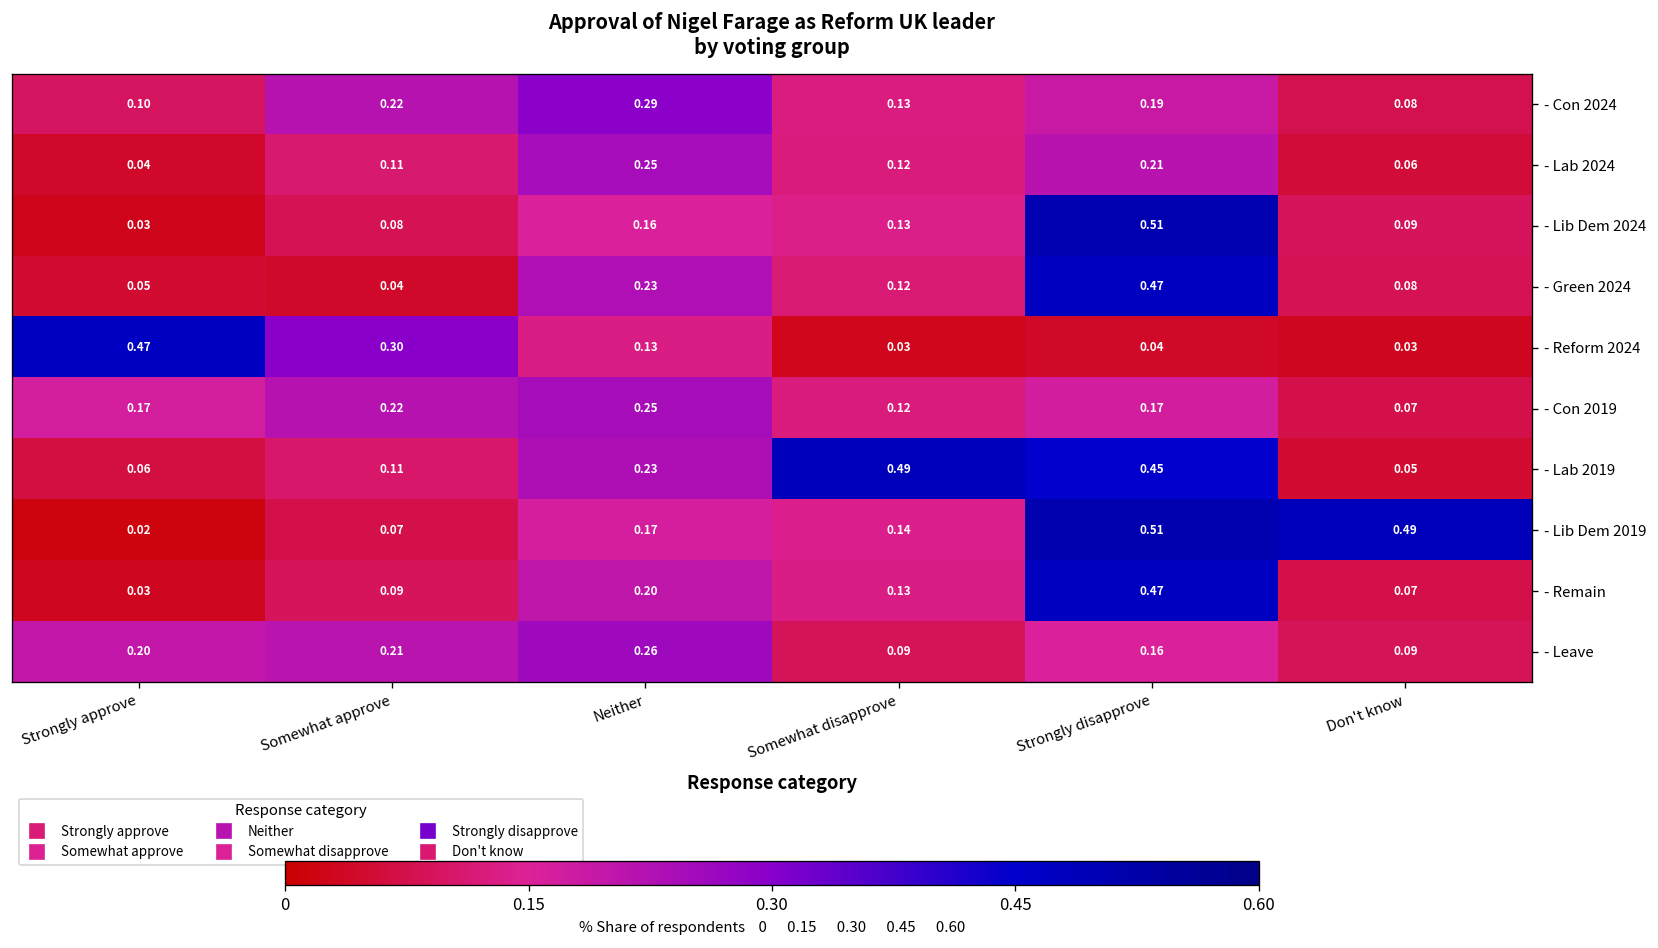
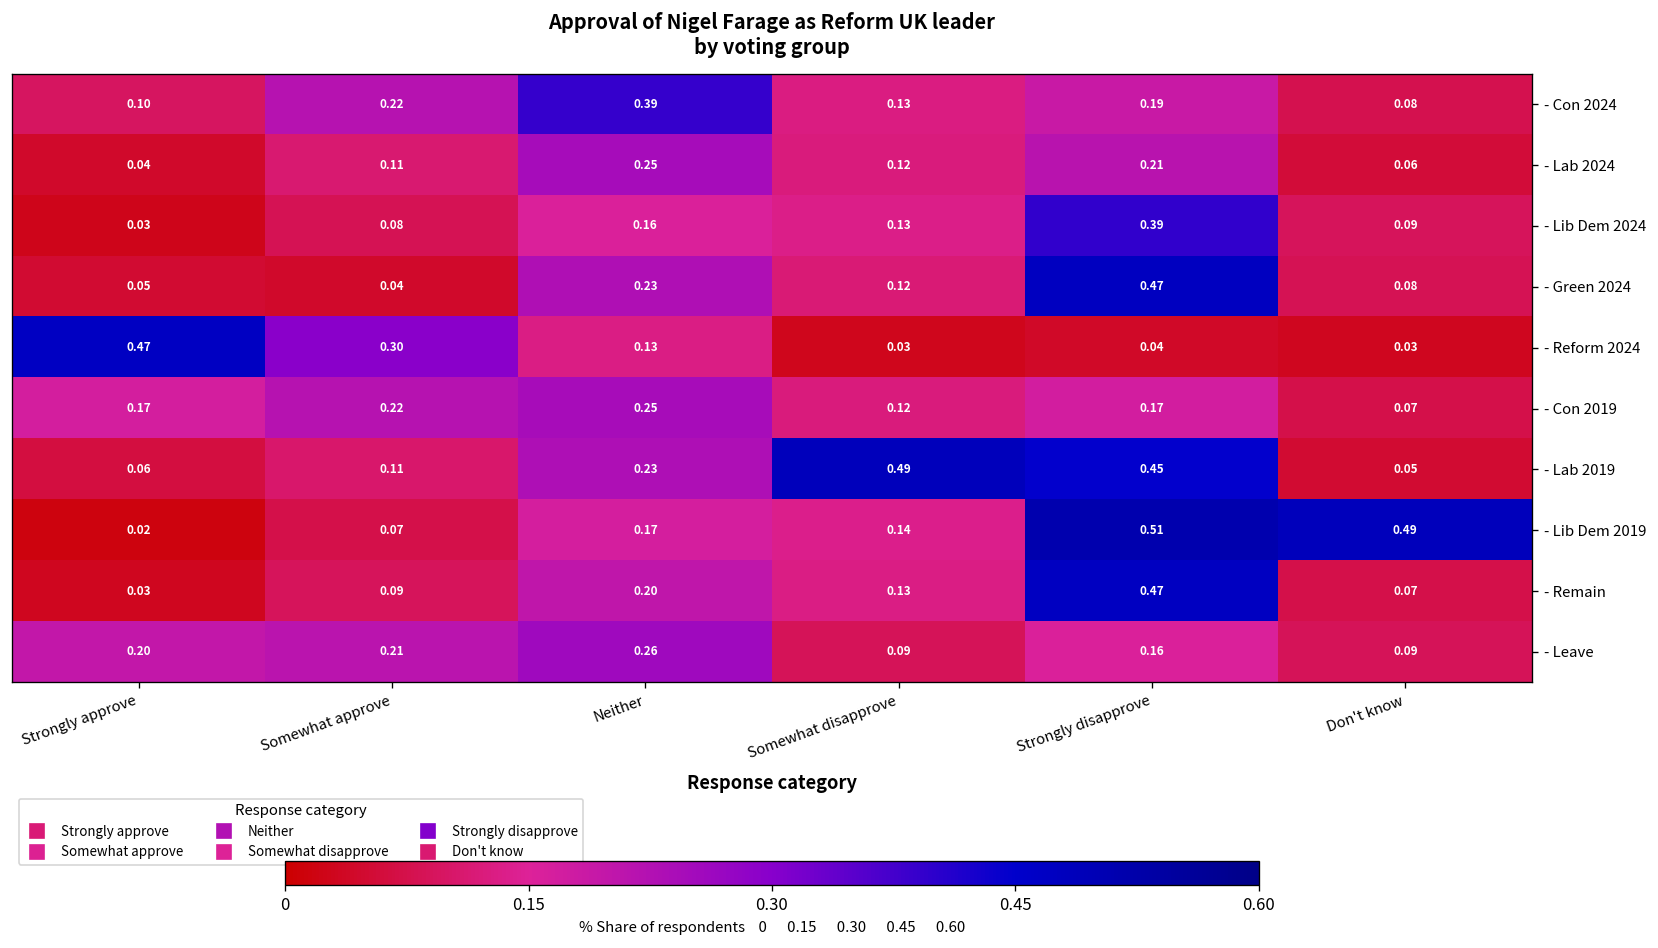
- Con 2024, Neither: 0.29 -> 0.39
- Lib Dem 2024, Strongly disapprove: 0.51 -> 0.39
